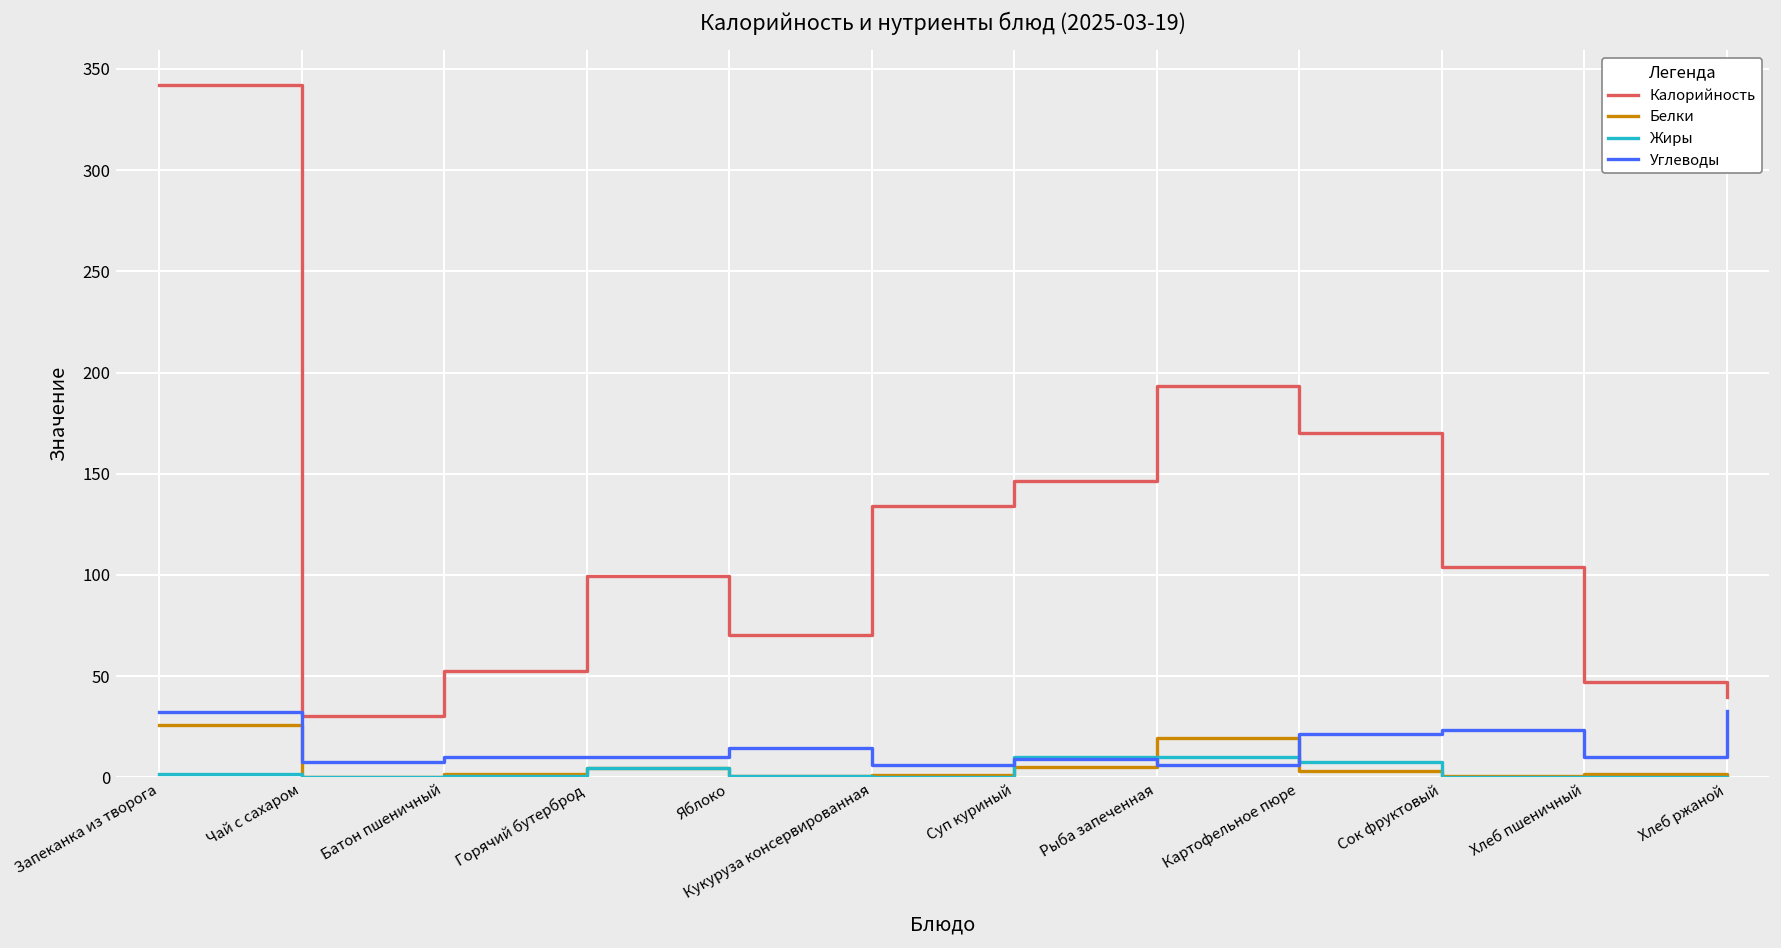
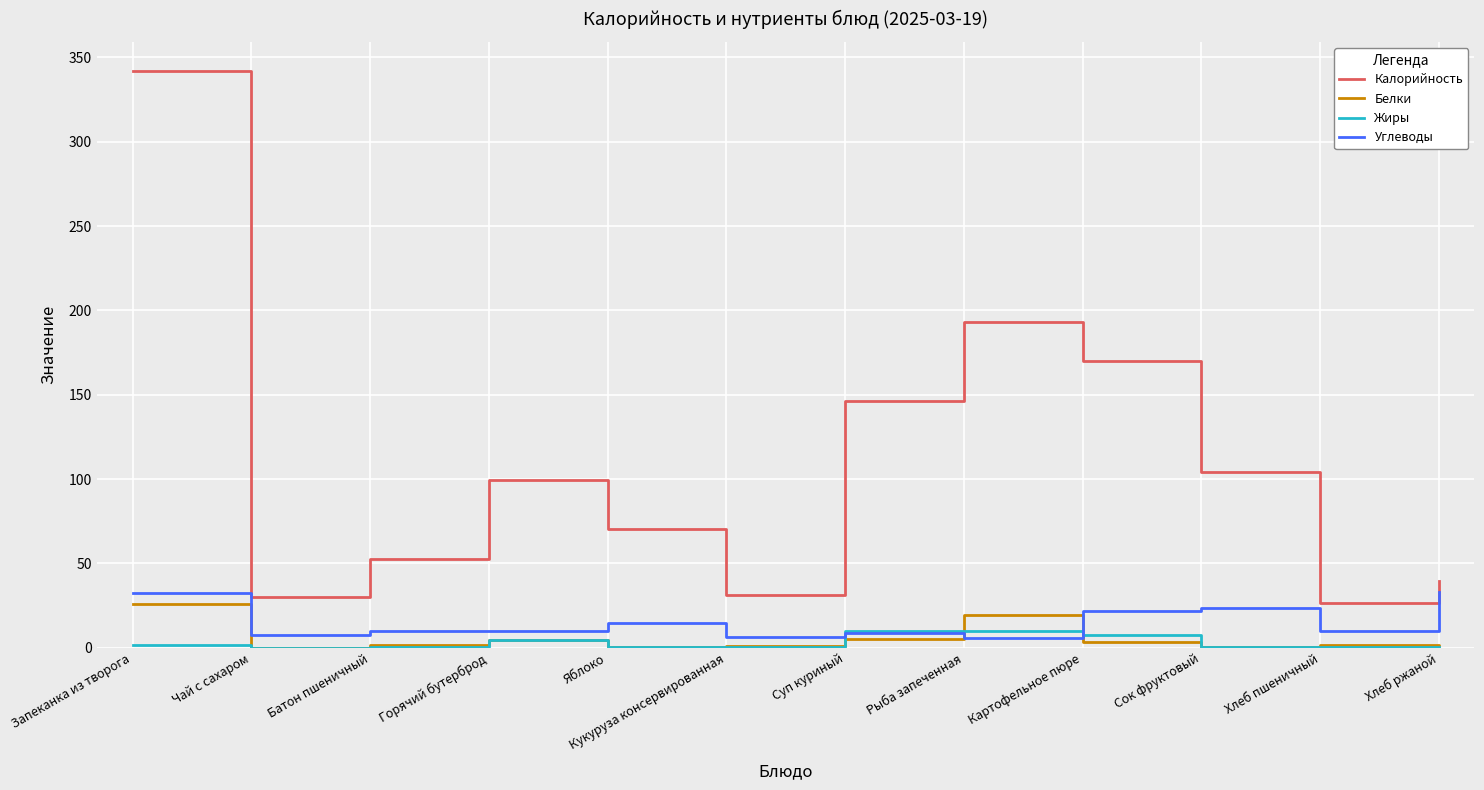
Калорийность, Кукуруза консервированная: 134 -> 31
Калорийность, Хлеб пшеничный: 47 -> 26
